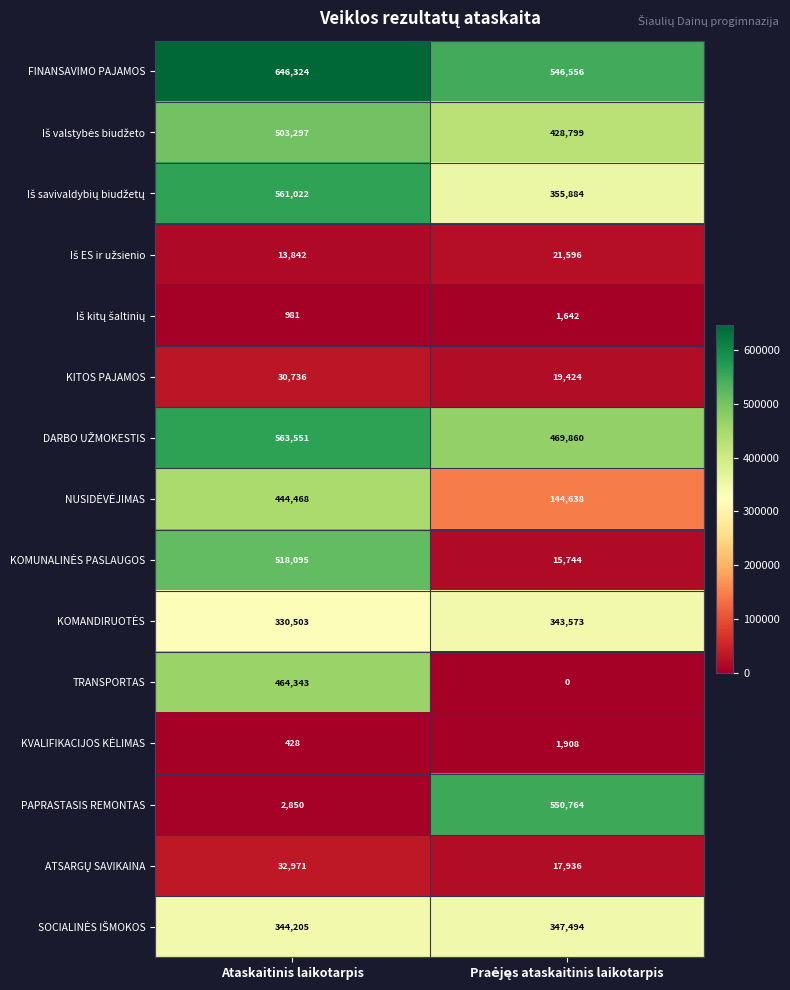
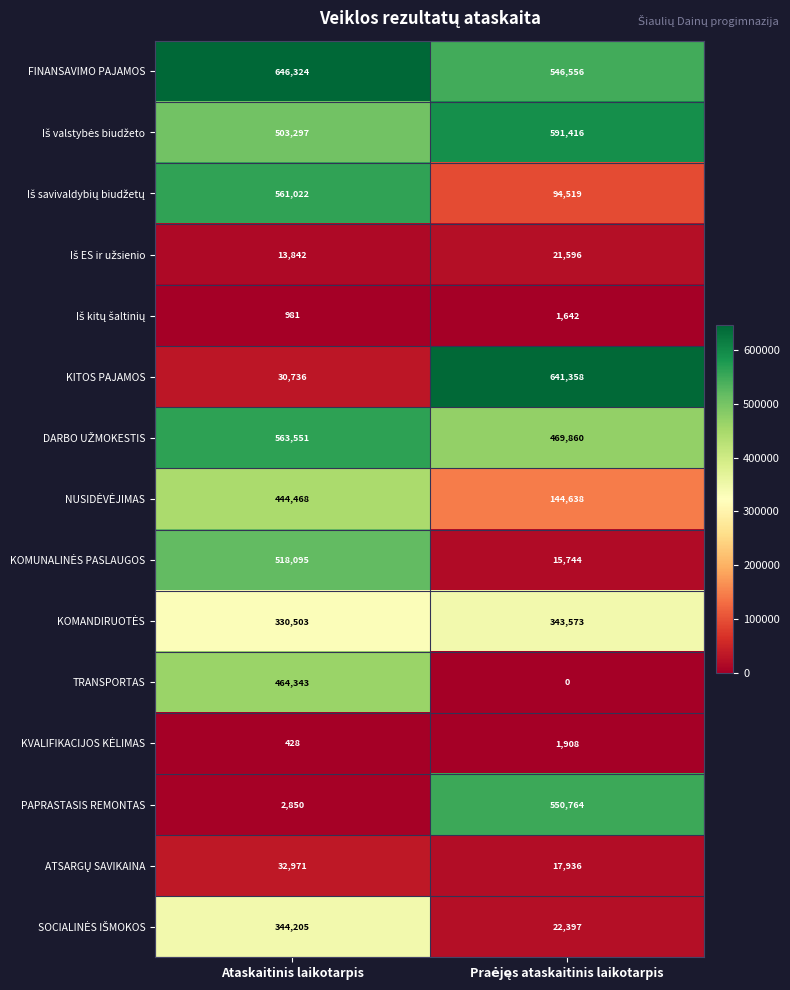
Iš valstybės biudžeto, Praėjęs ataskaitinis laikotarpis: 428,799 -> 591,416
Iš savivaldybių biudžetų, Praėjęs ataskaitinis laikotarpis: 355,884 -> 94,519
KITOS PAJAMOS, Praėjęs ataskaitinis laikotarpis: 19,424 -> 641,358
SOCIALINĖS IŠMOKOS, Praėjęs ataskaitinis laikotarpis: 347,494 -> 22,397
